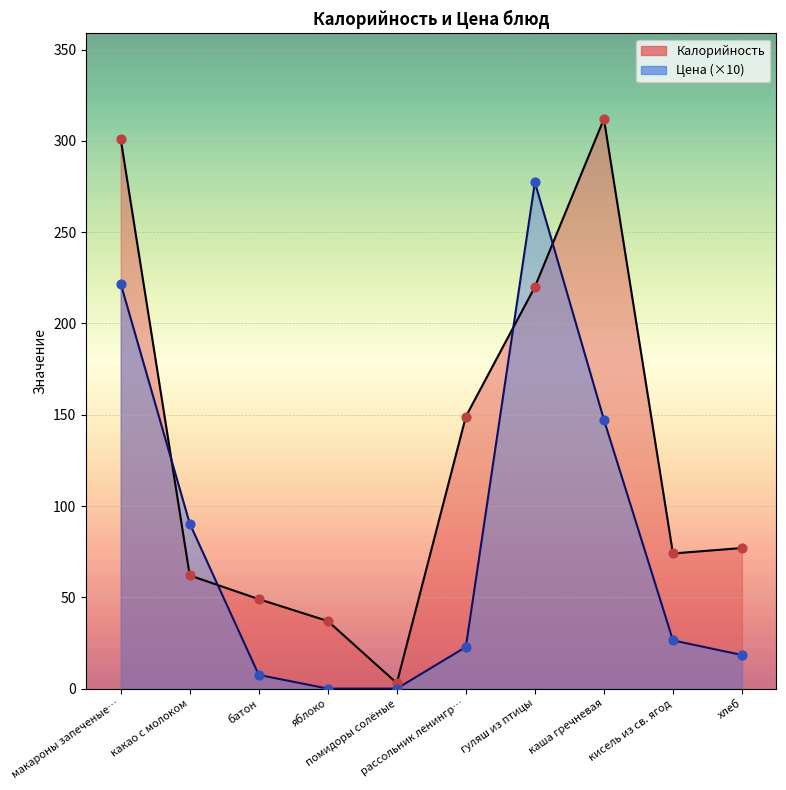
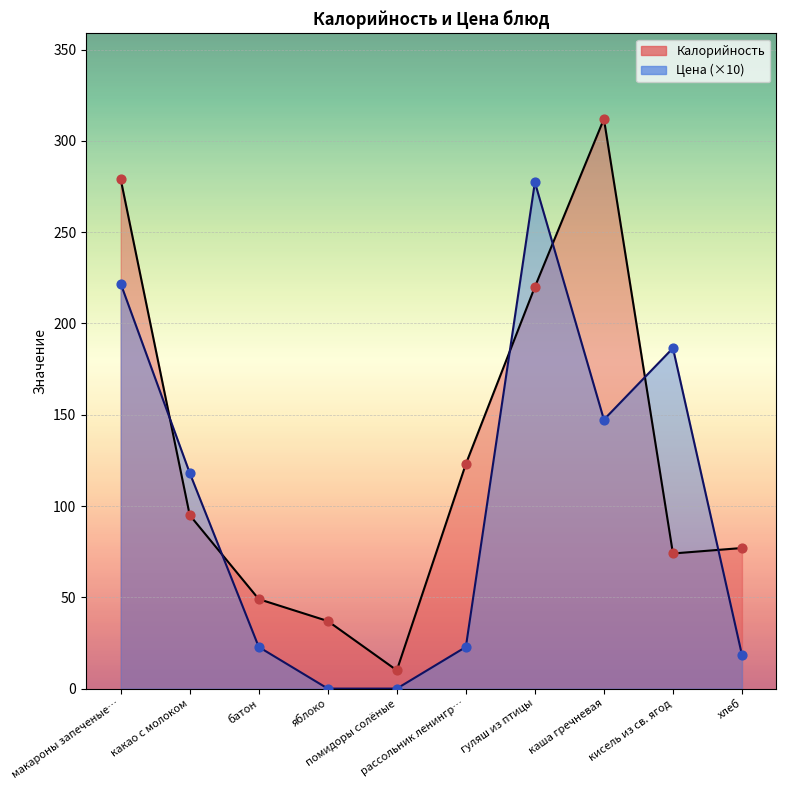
Калорийность, макароны запеченые…: 301 -> 279
Калорийность, какао с молоком: 62 -> 95
Цена (×10), какао с молоком: 90 -> 118
Цена (×10), батон: 8 -> 23
Калорийность, помидоры солёные: 3 -> 10
Калорийность, рассольник ленингр…: 149 -> 123
Цена (×10), кисель из св. ягод: 26 -> 187
